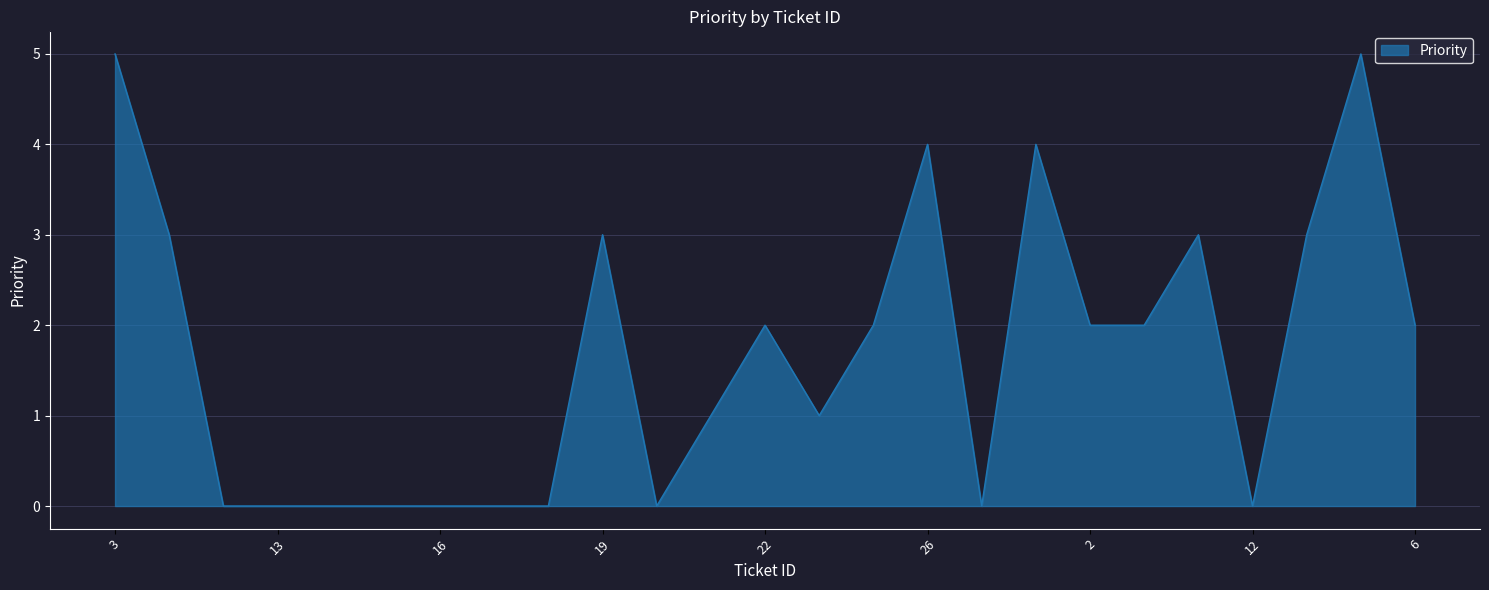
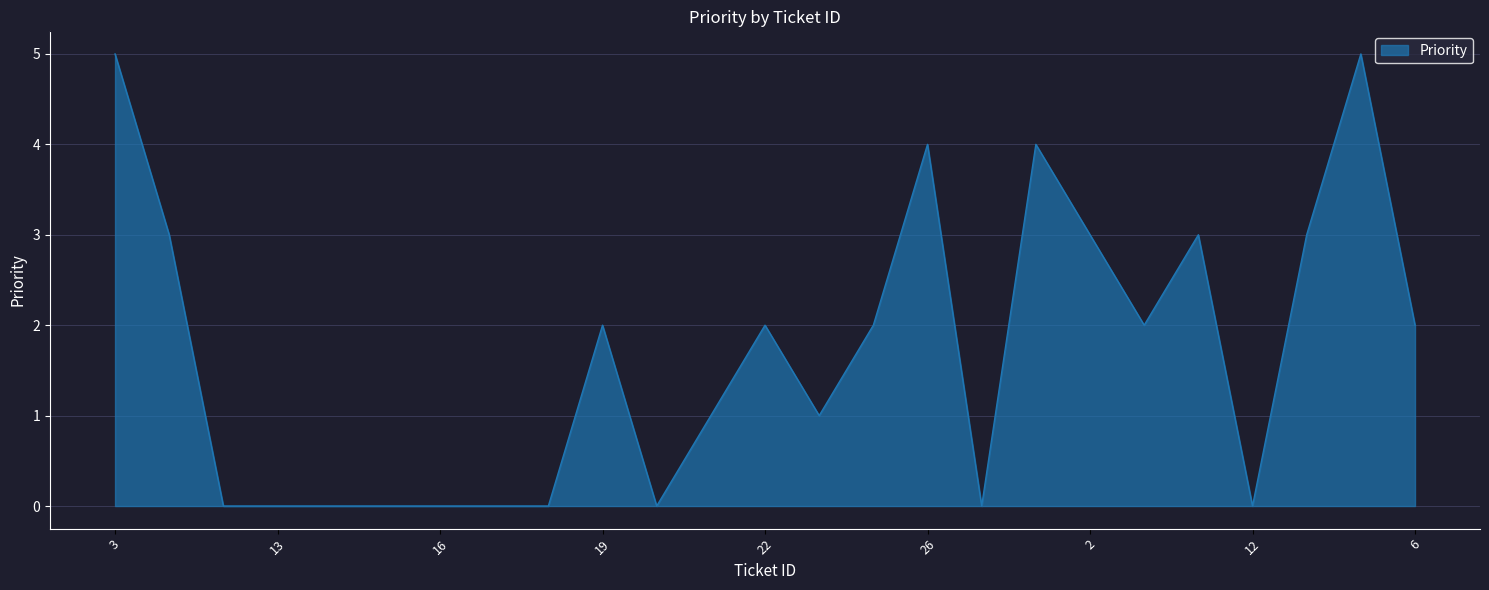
19: 3 -> 2
2: 2 -> 3
